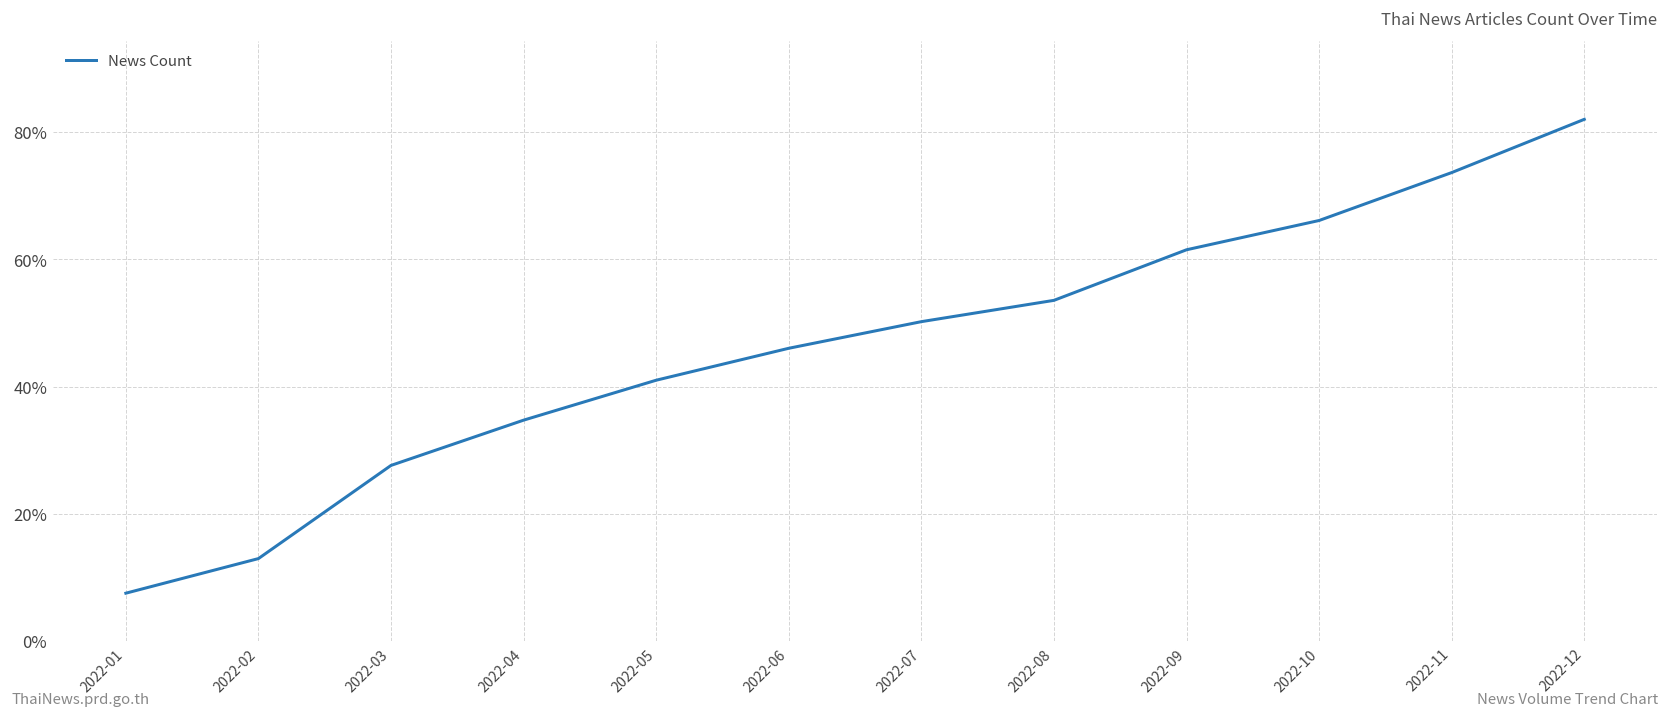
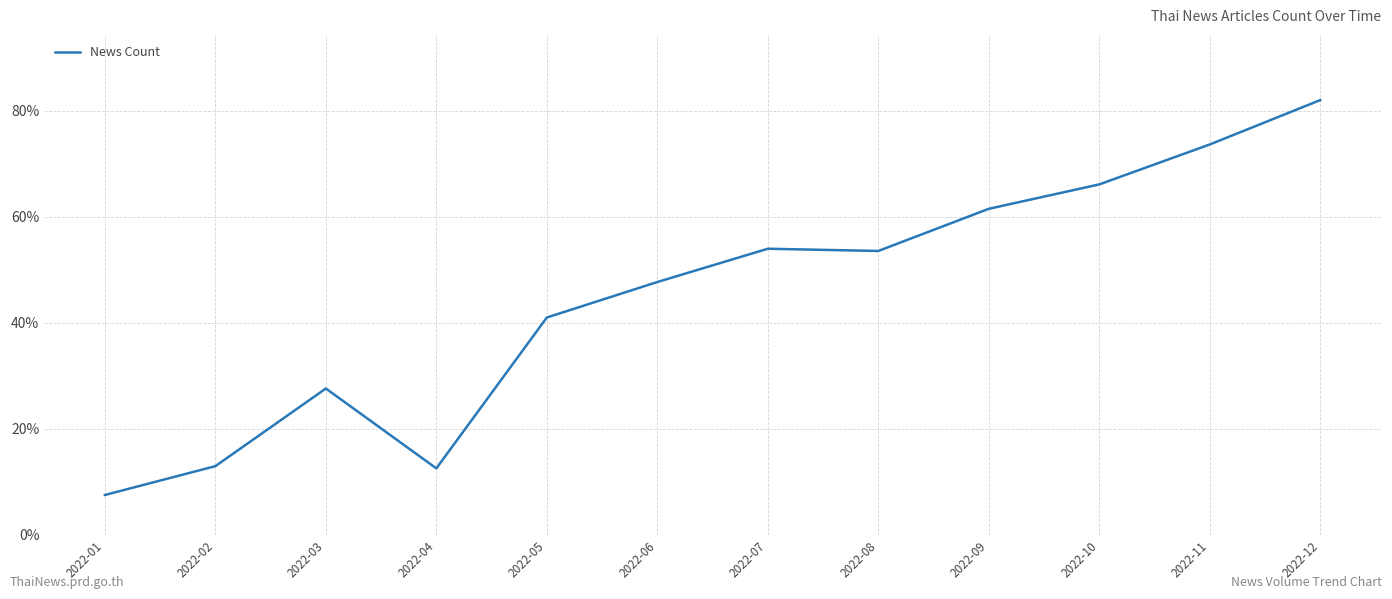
2022-04: 35% -> 13%
2022-06: 46% -> 48%
2022-07: 50% -> 54%
